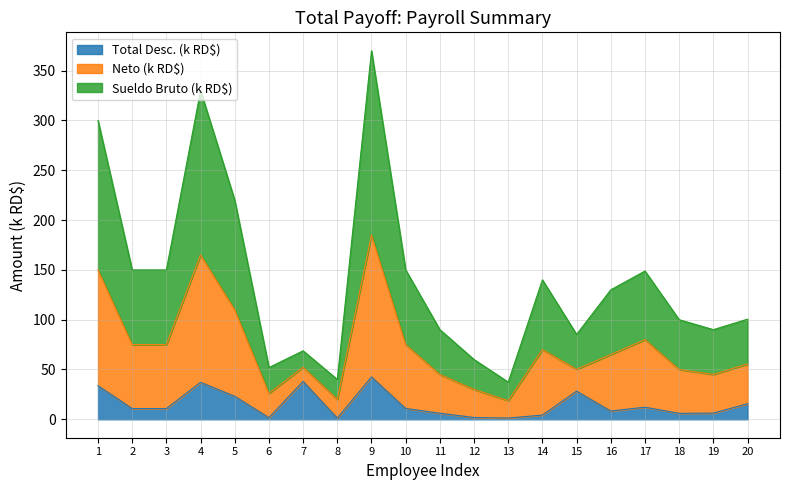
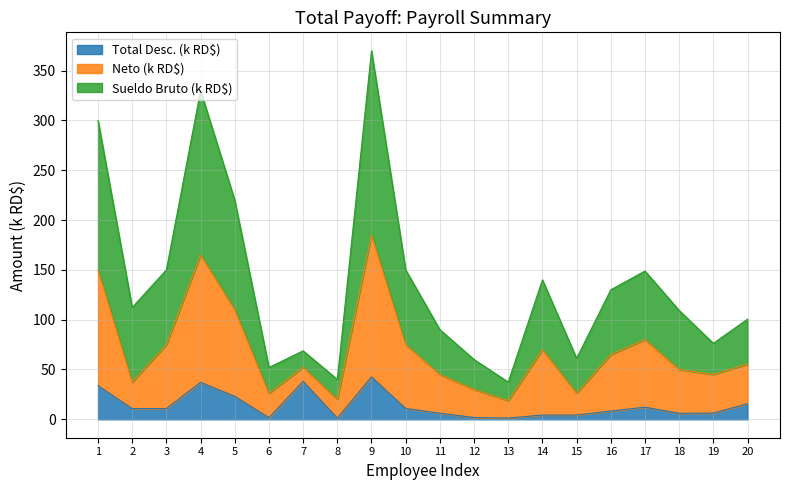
Neto (k RD$), 2: 60 -> 30
Total Desc. (k RD$), 15: 30 -> 0
Sueldo Bruto (k RD$), 18: 50 -> 60
Sueldo Bruto (k RD$), 19: 50 -> 30
